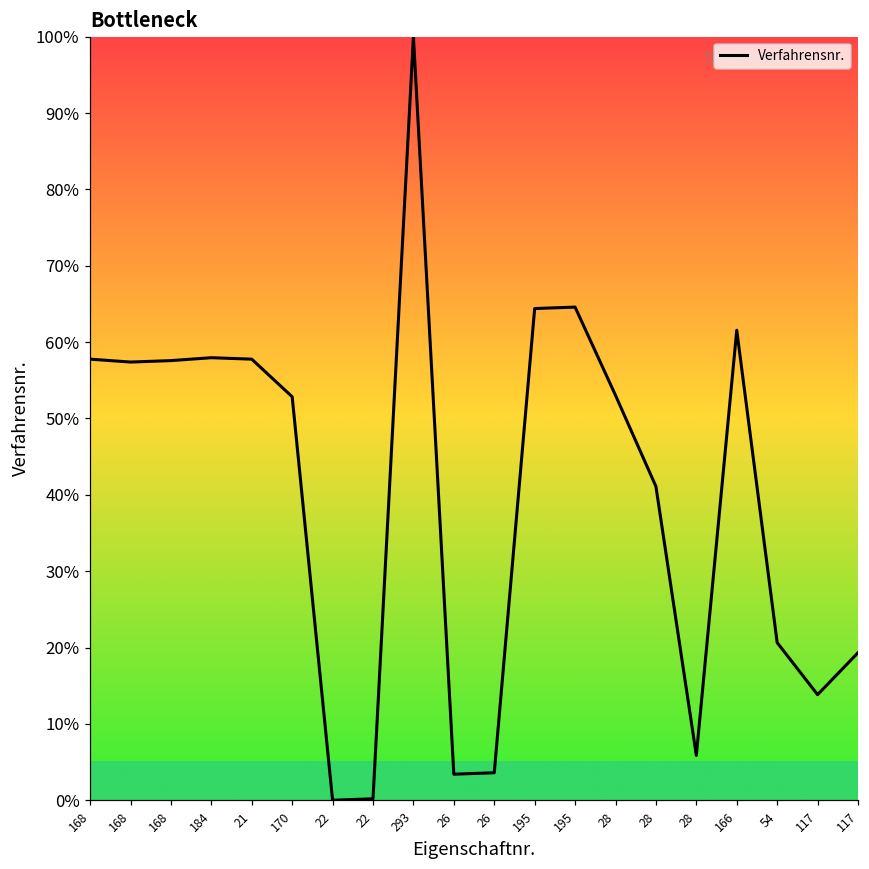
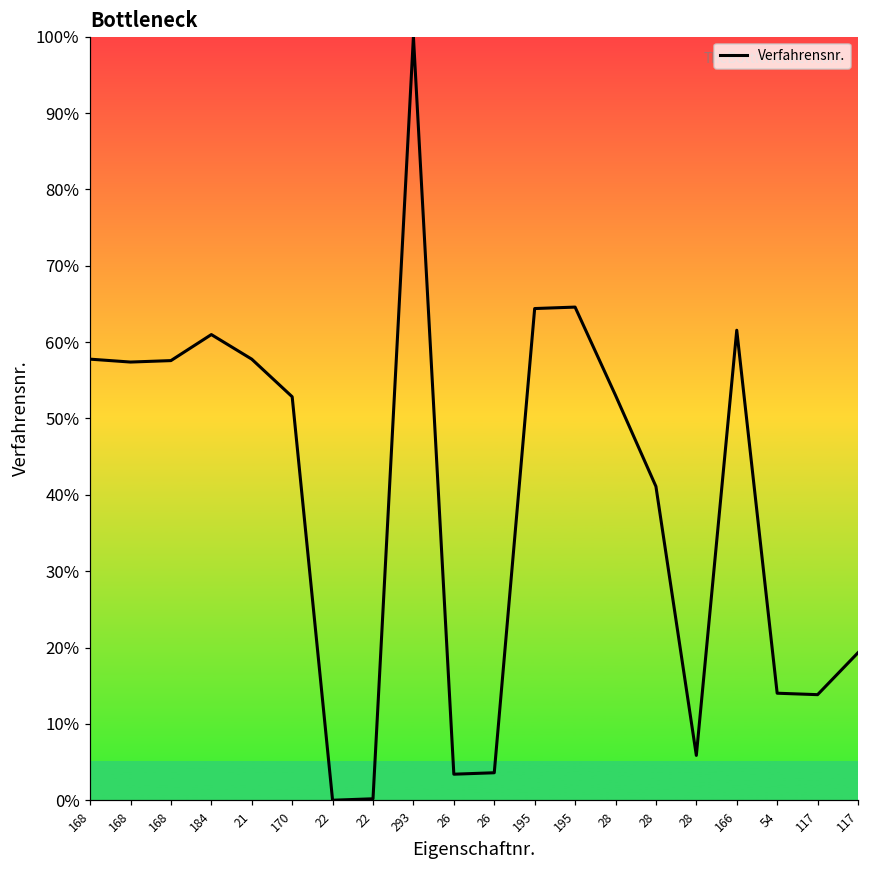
184: 58% -> 61%
54: 21% -> 14%
